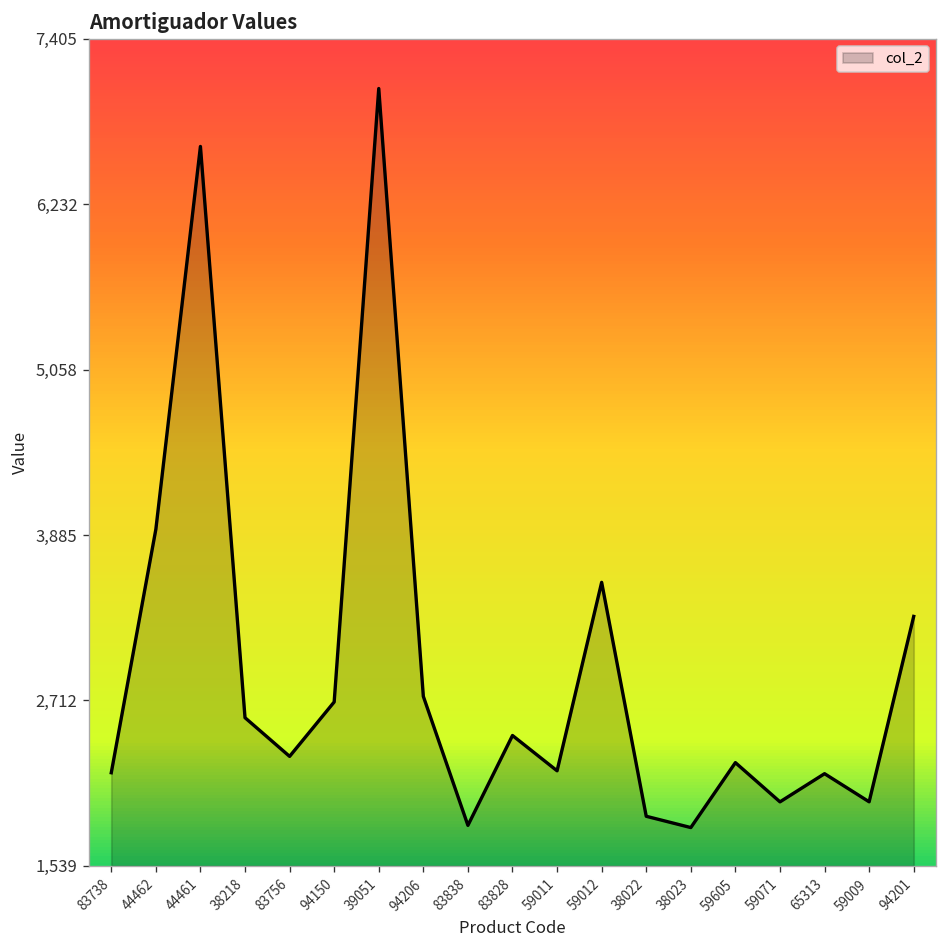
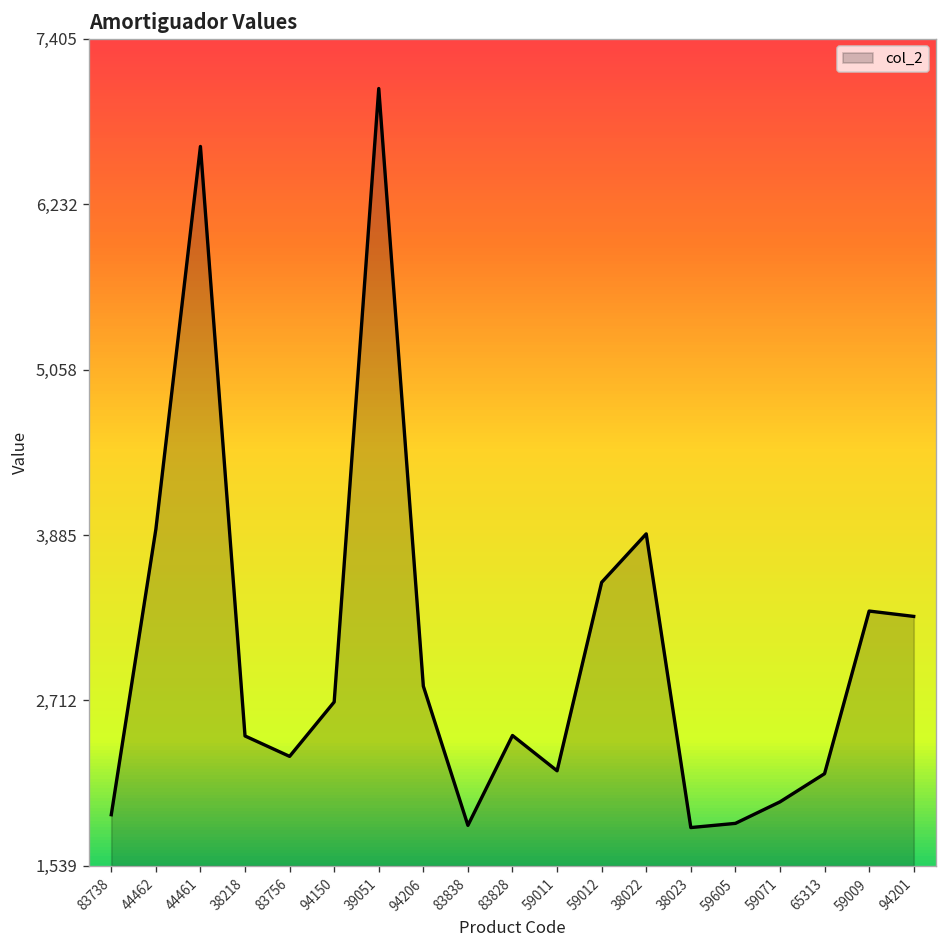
83738: 2,200 -> 1,900
38218: 2,590 -> 2,460
94206: 2,740 -> 2,810
38022: 1,890 -> 3,890
59605: 2,270 -> 1,840
59009: 1,990 -> 3,350
